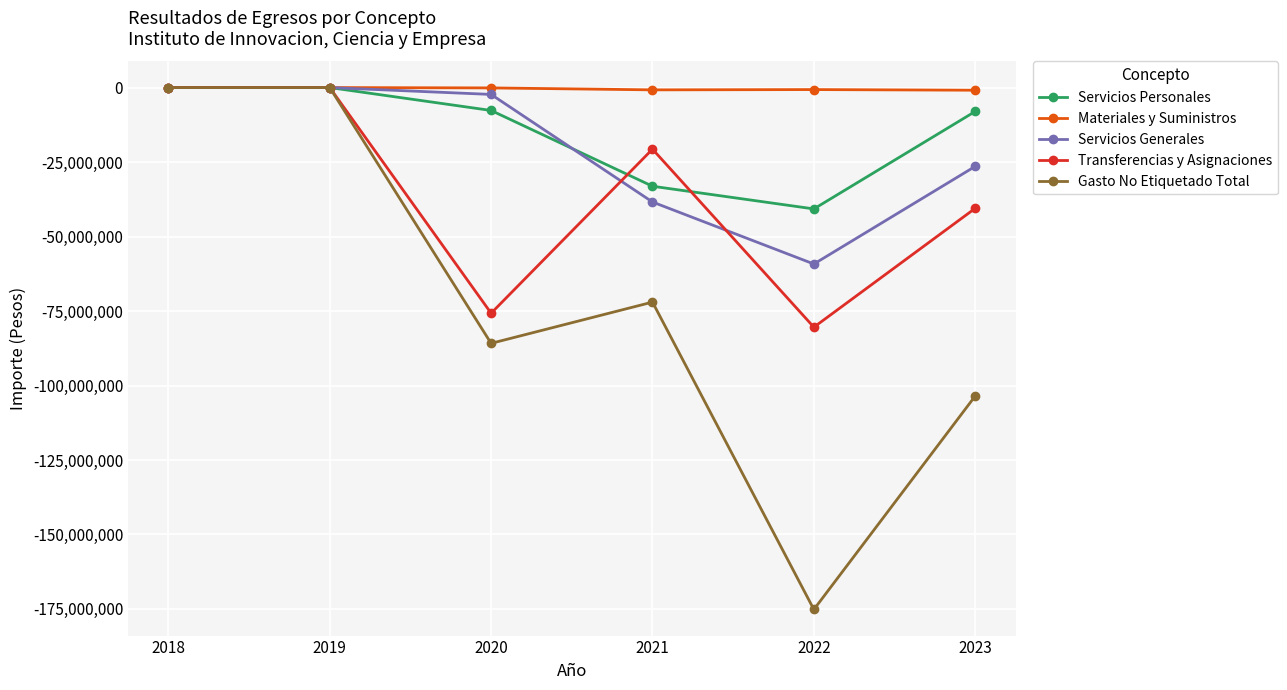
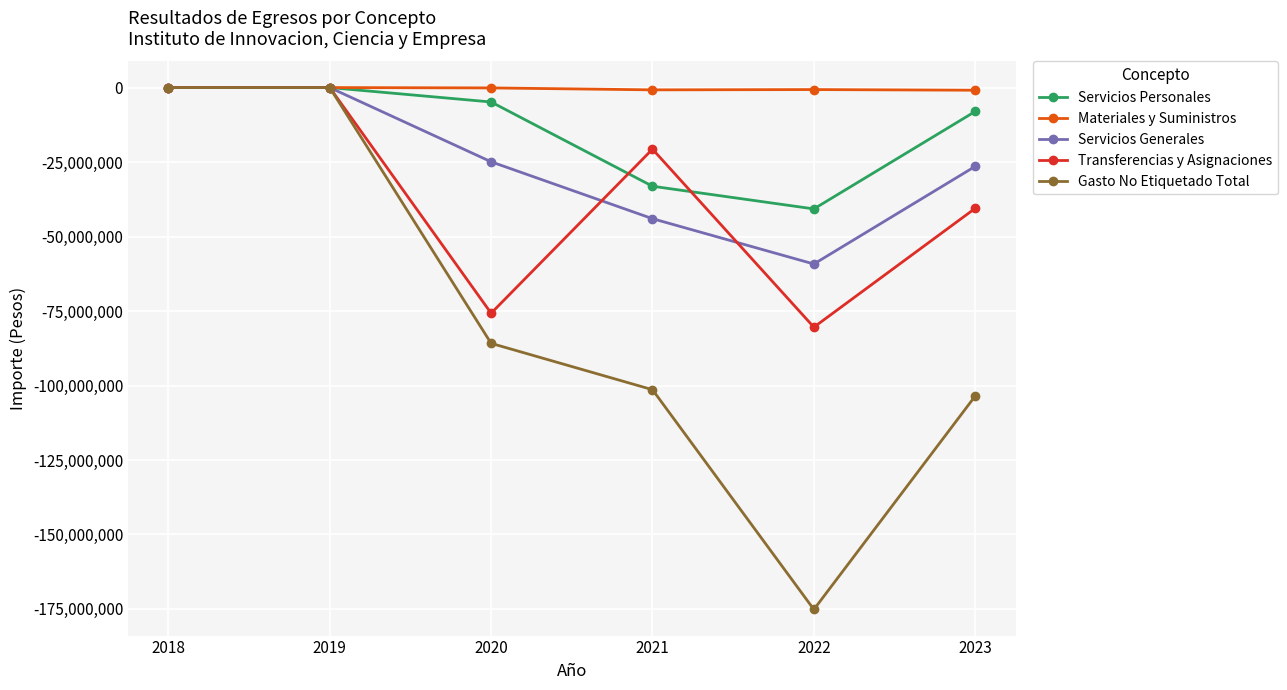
Servicios Personales, 2020: -8,000,000 -> -5,000,000
Servicios Generales, 2020: -2,000,000 -> -25,000,000
Servicios Generales, 2021: -38,000,000 -> -44,000,000
Gasto No Etiquetado Total, 2021: -72,000,000 -> -101,000,000
